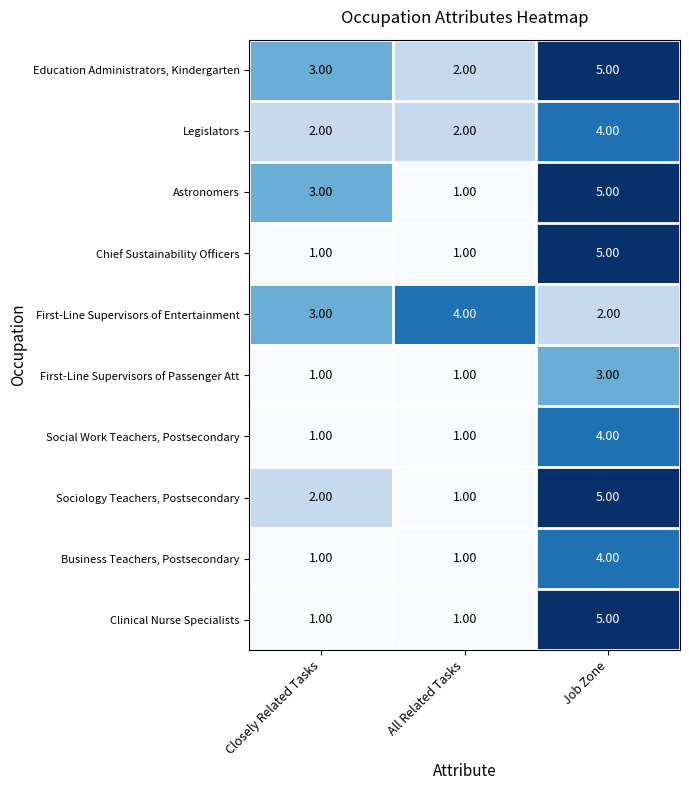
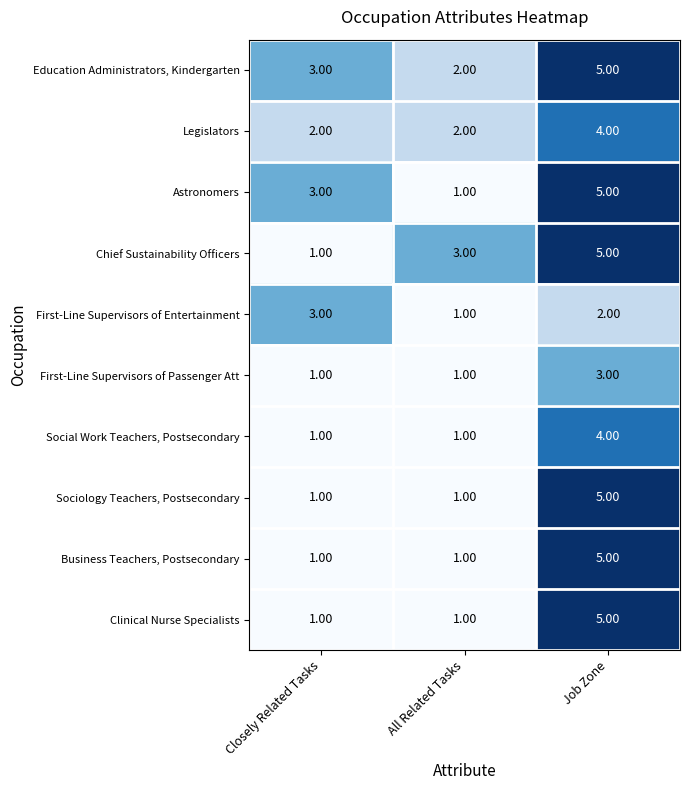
Chief Sustainability Officers, All Related Tasks: 1.00 -> 3.00
First-Line Supervisors of Entertainment, All Related Tasks: 4.00 -> 1.00
Sociology Teachers, Postsecondary, Closely Related Tasks: 2.00 -> 1.00
Business Teachers, Postsecondary, Job Zone: 4.00 -> 5.00
